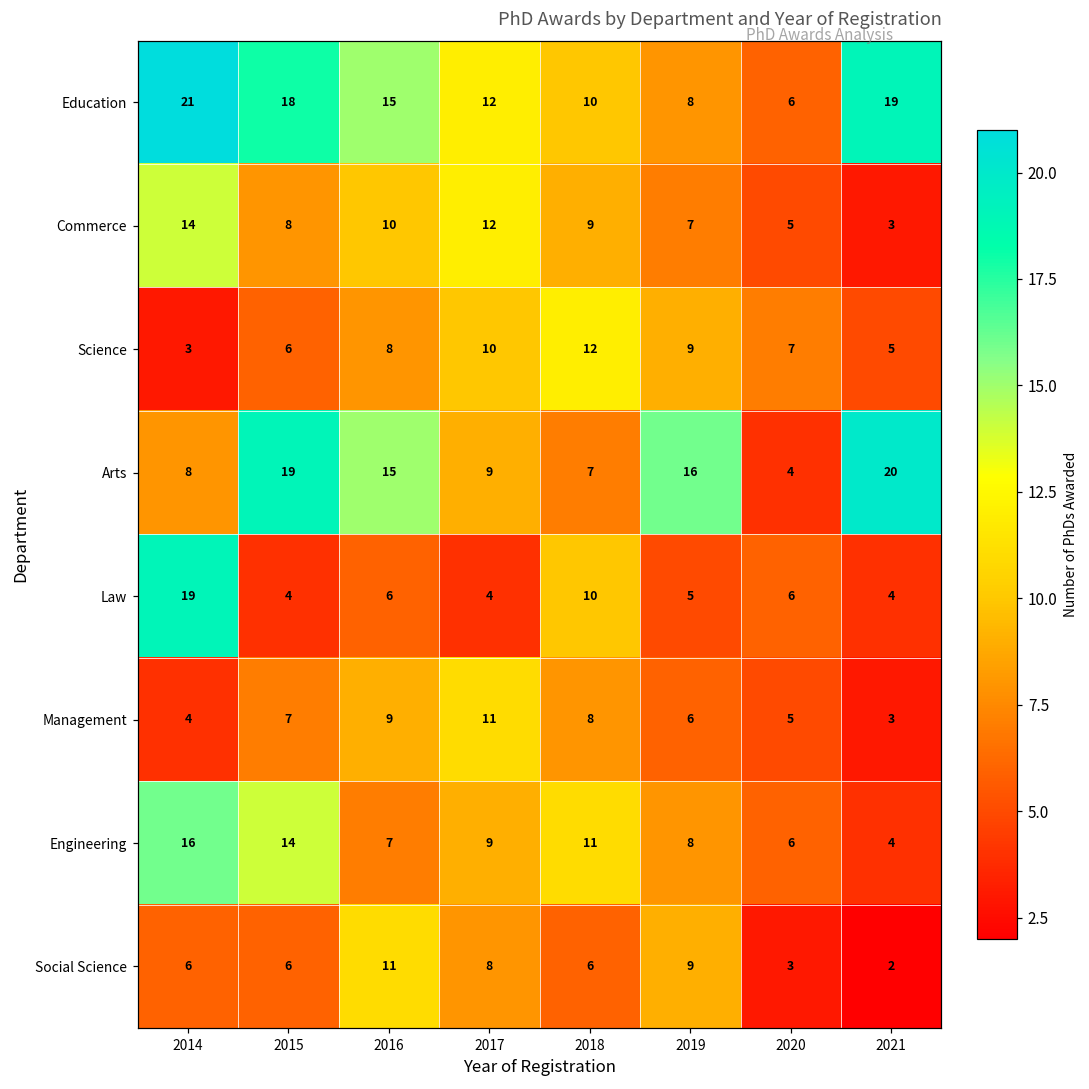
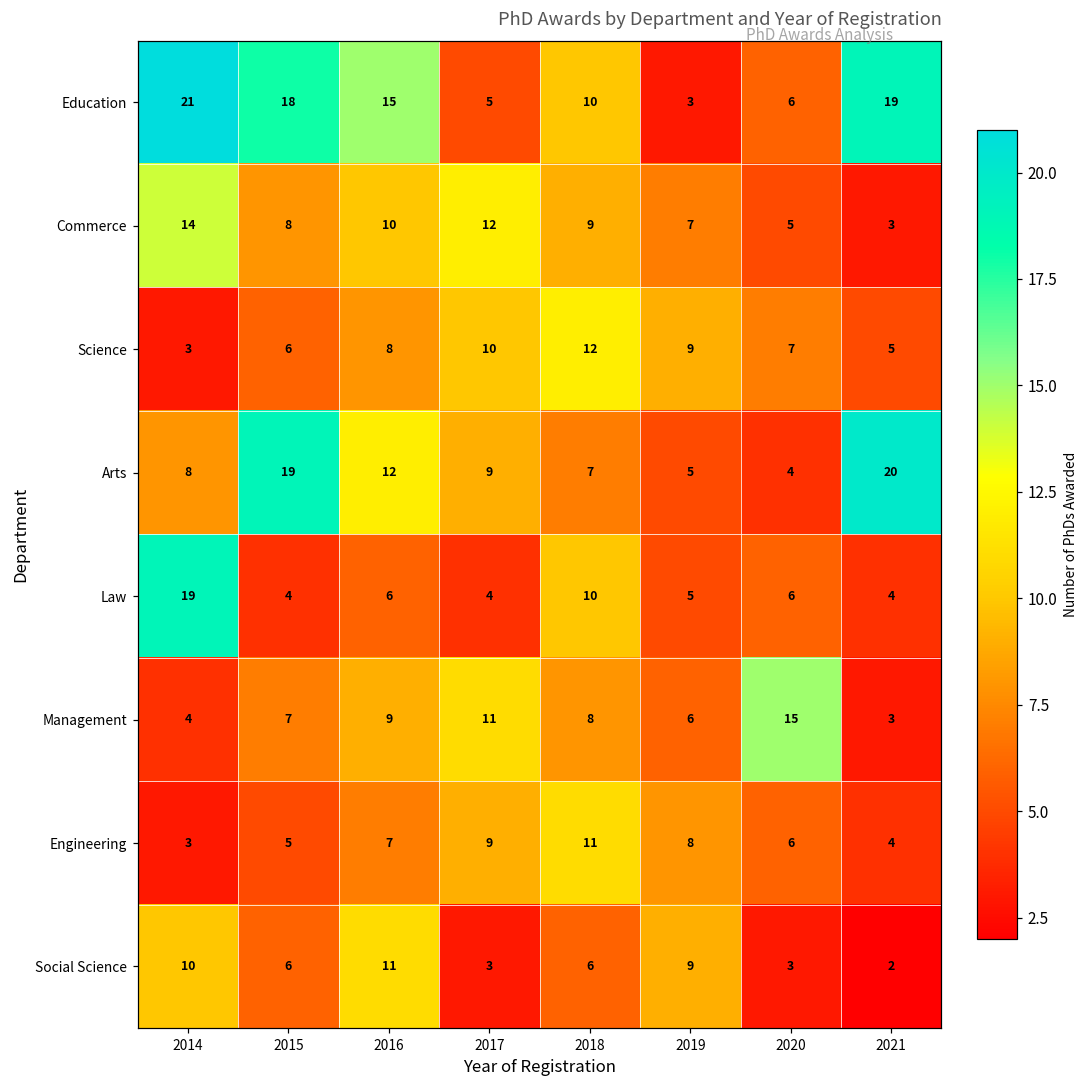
Education, 2017: 12 -> 5
Education, 2019: 8 -> 3
Arts, 2016: 15 -> 12
Arts, 2019: 16 -> 5
Management, 2020: 5 -> 15
Engineering, 2014: 16 -> 3
Engineering, 2015: 14 -> 5
Social Science, 2014: 6 -> 10
Social Science, 2017: 8 -> 3
